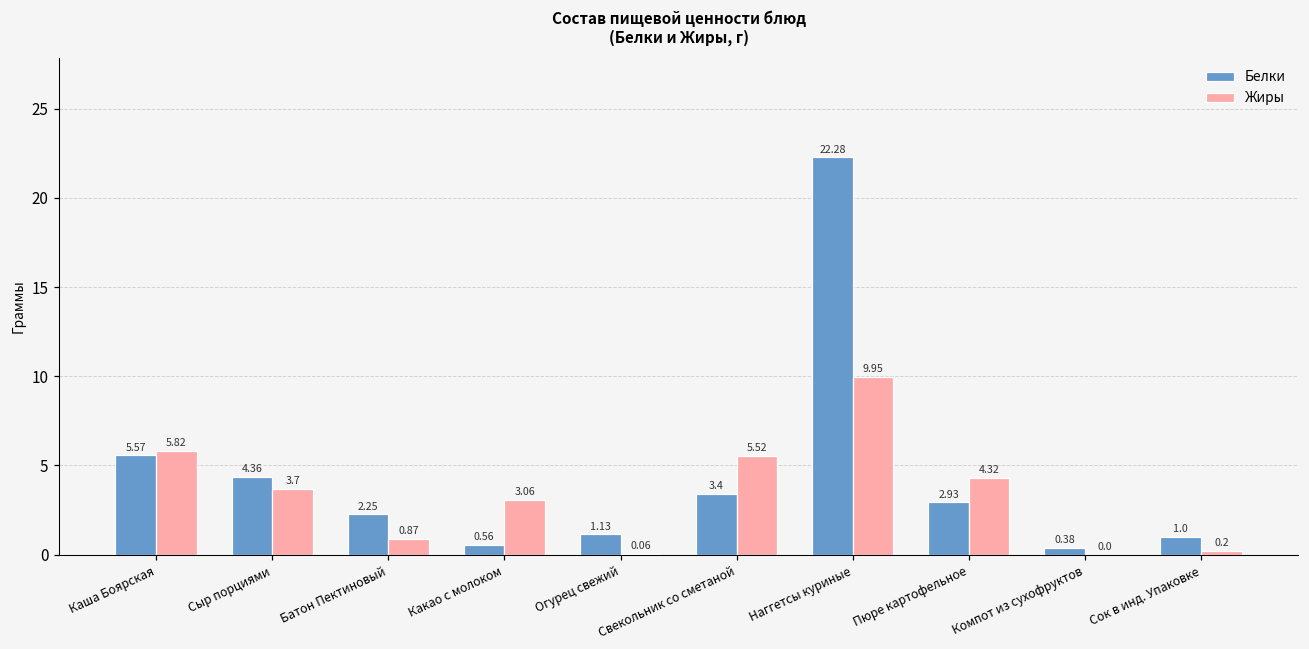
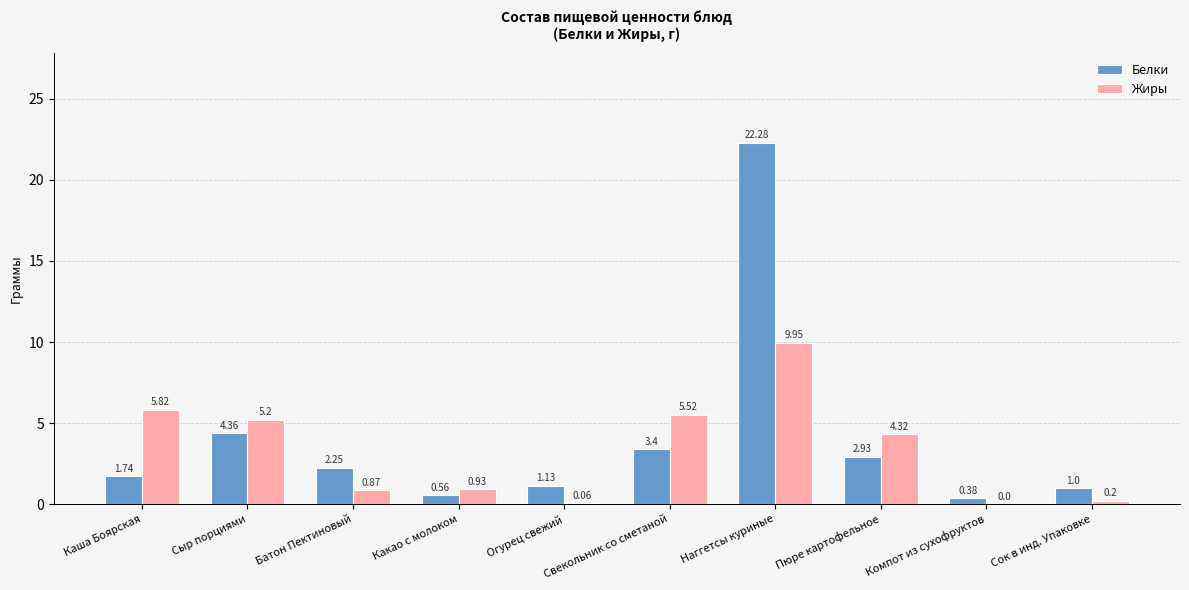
Белки, Каша Боярская: 5.57 -> 1.74
Жиры, Сыр порциями: 3.7 -> 5.2
Жиры, Какао с молоком: 3.06 -> 0.93
